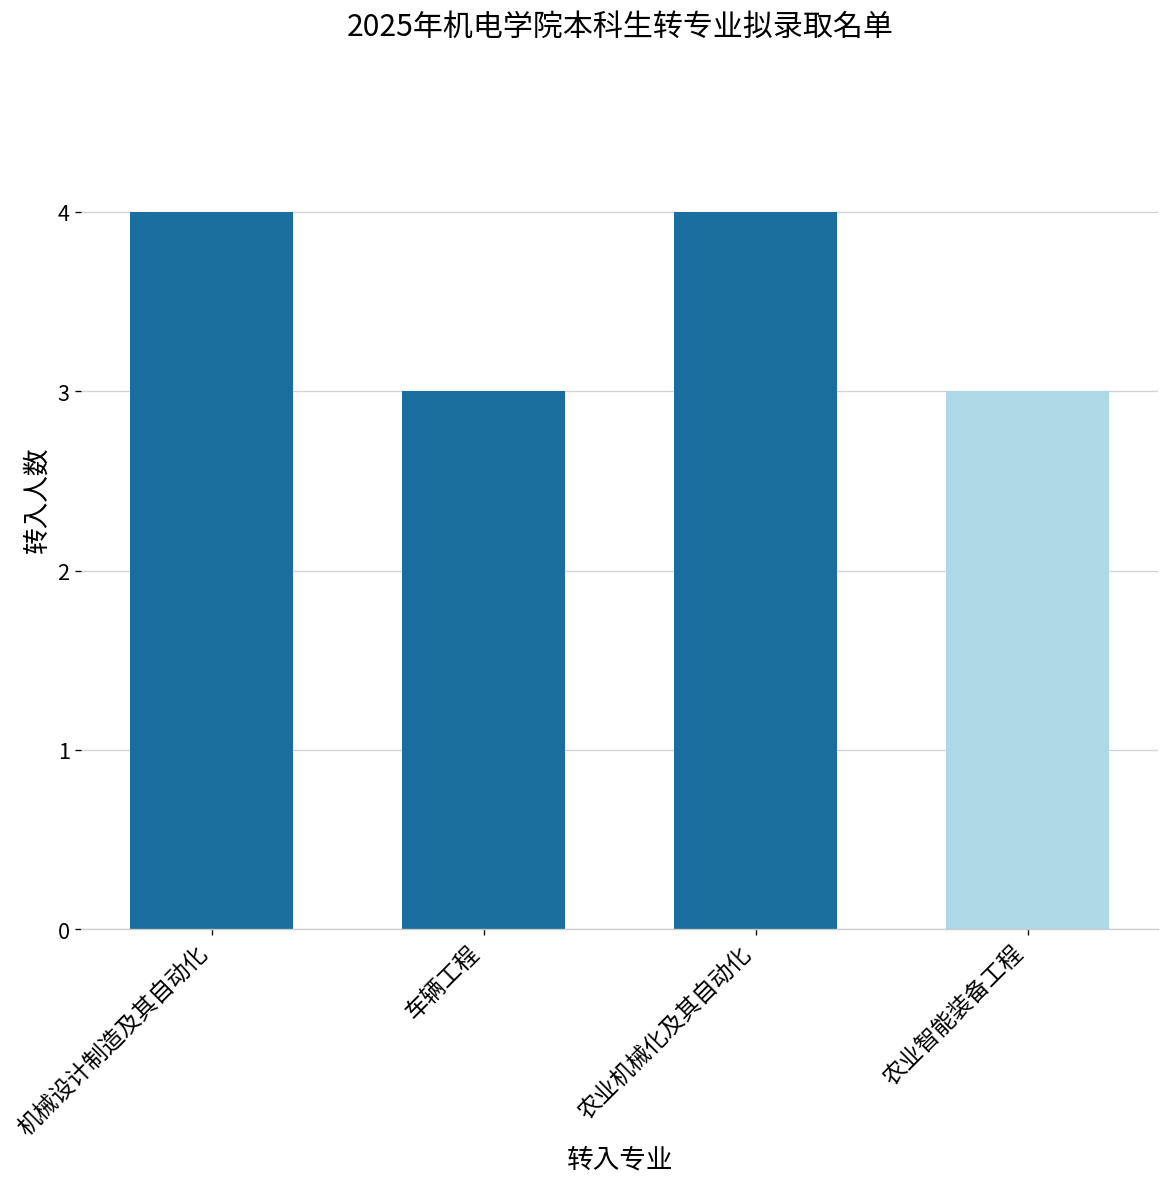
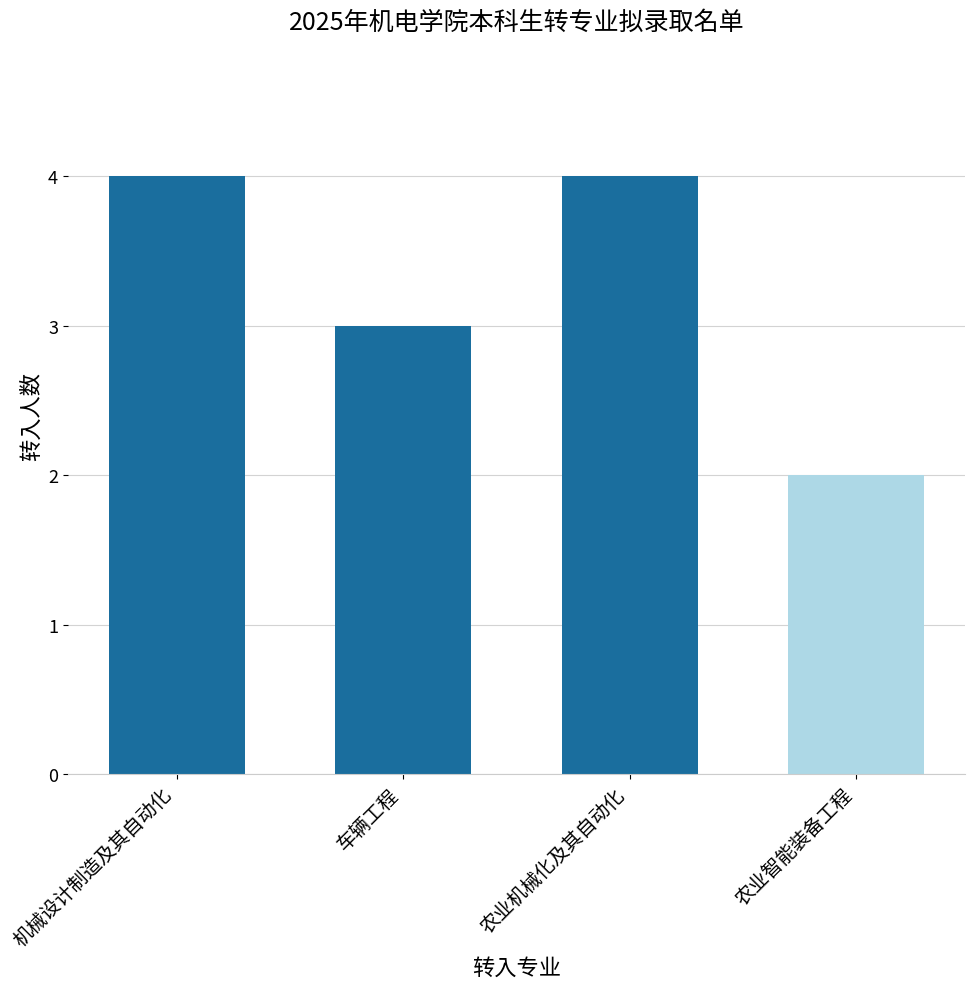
农业智能装备工程: 3 -> 2
